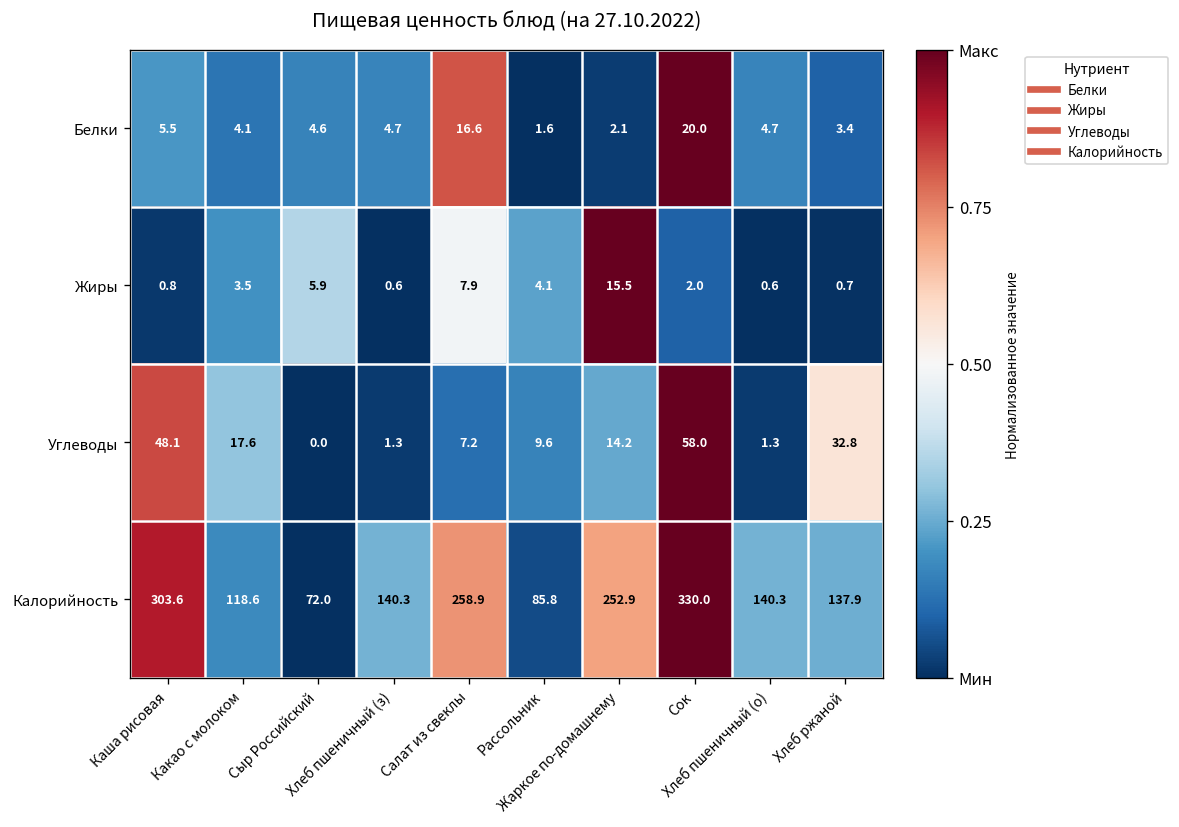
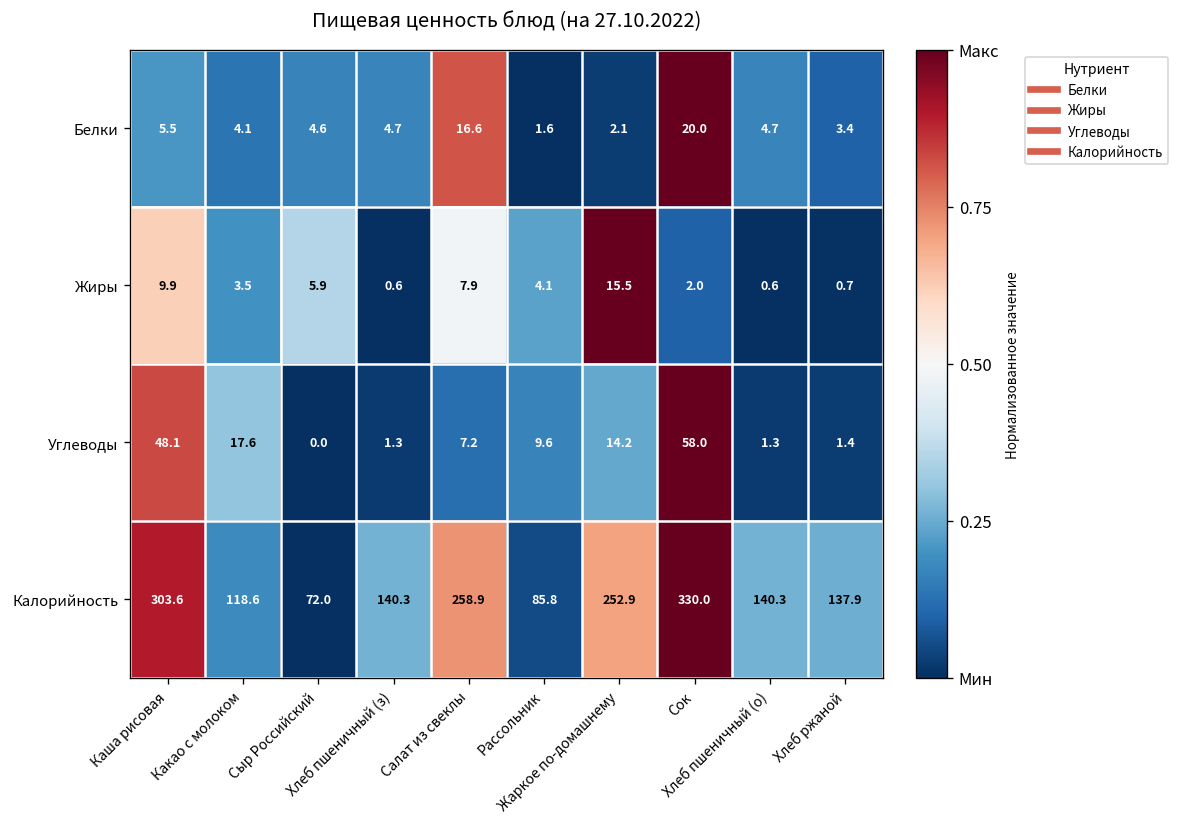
Жиры, Каша рисовая: 0.8 -> 9.9
Углеводы, Хлеб ржаной: 32.8 -> 1.4
